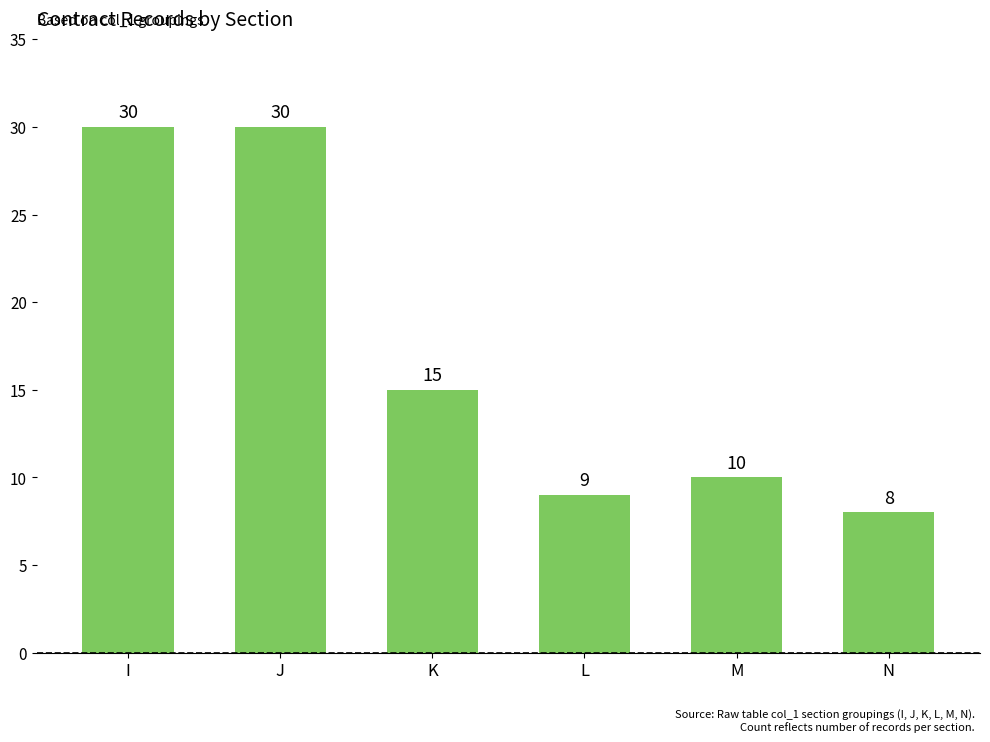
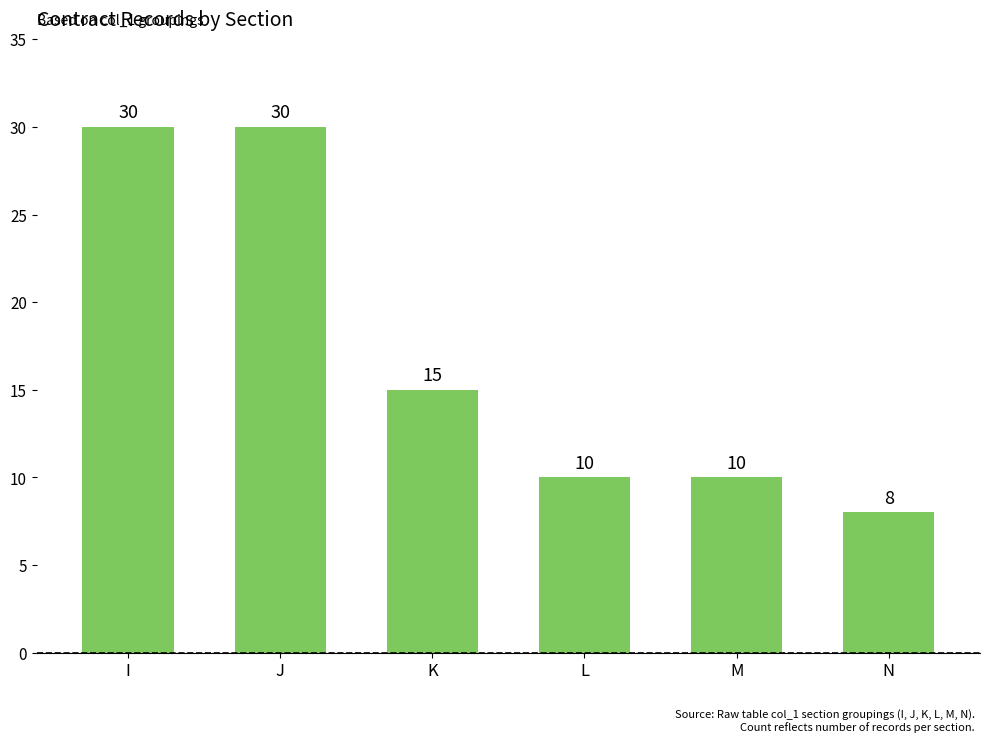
L: 9 -> 10
